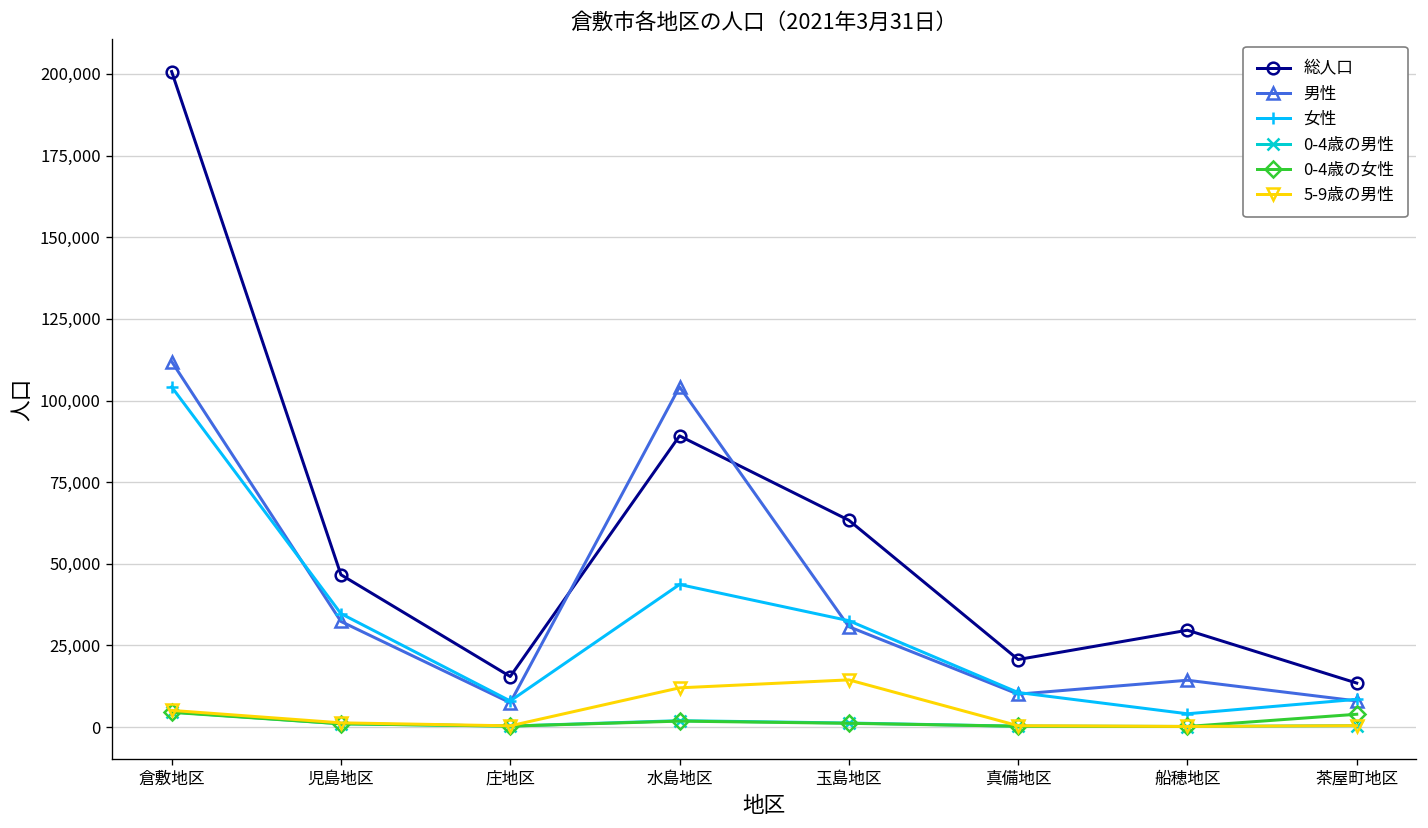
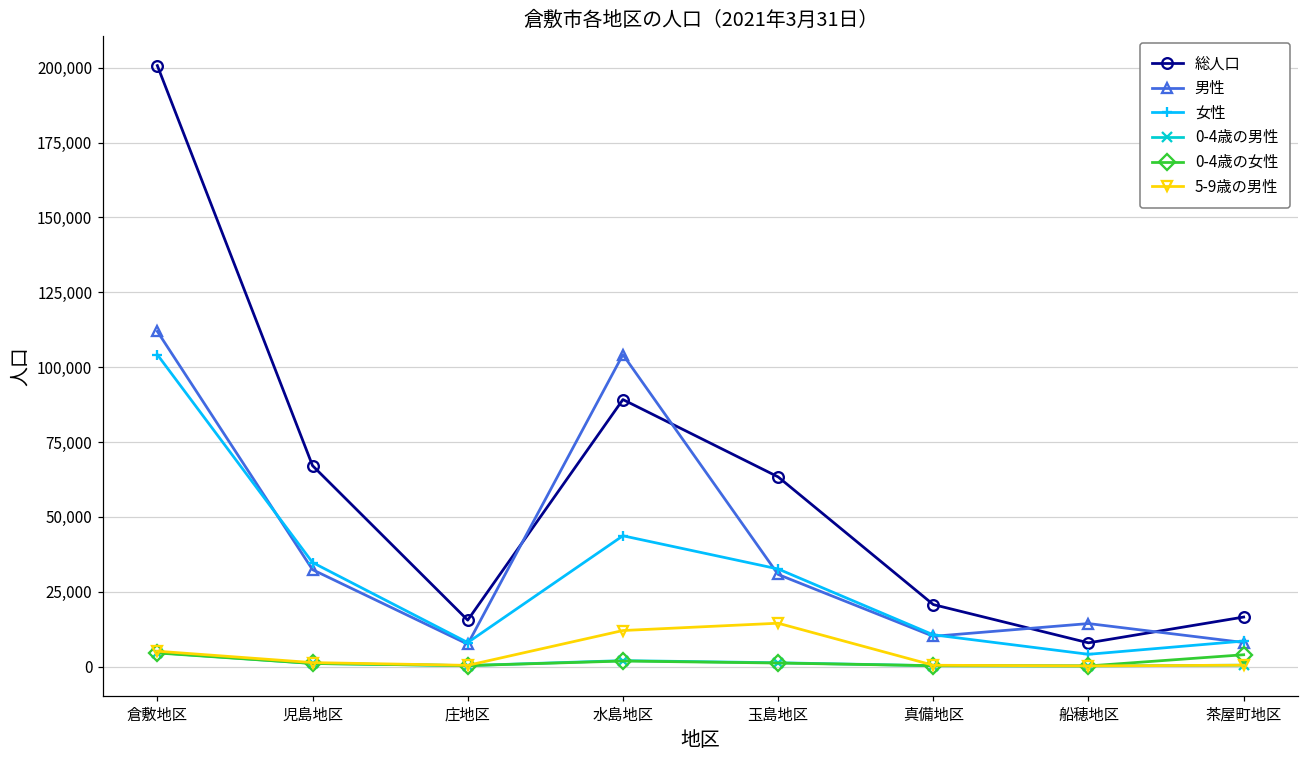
総人口, 児島地区: 47,000 -> 67,000
総人口, 船穂地区: 30,000 -> 8,000
総人口, 茶屋町地区: 13,000 -> 17,000
